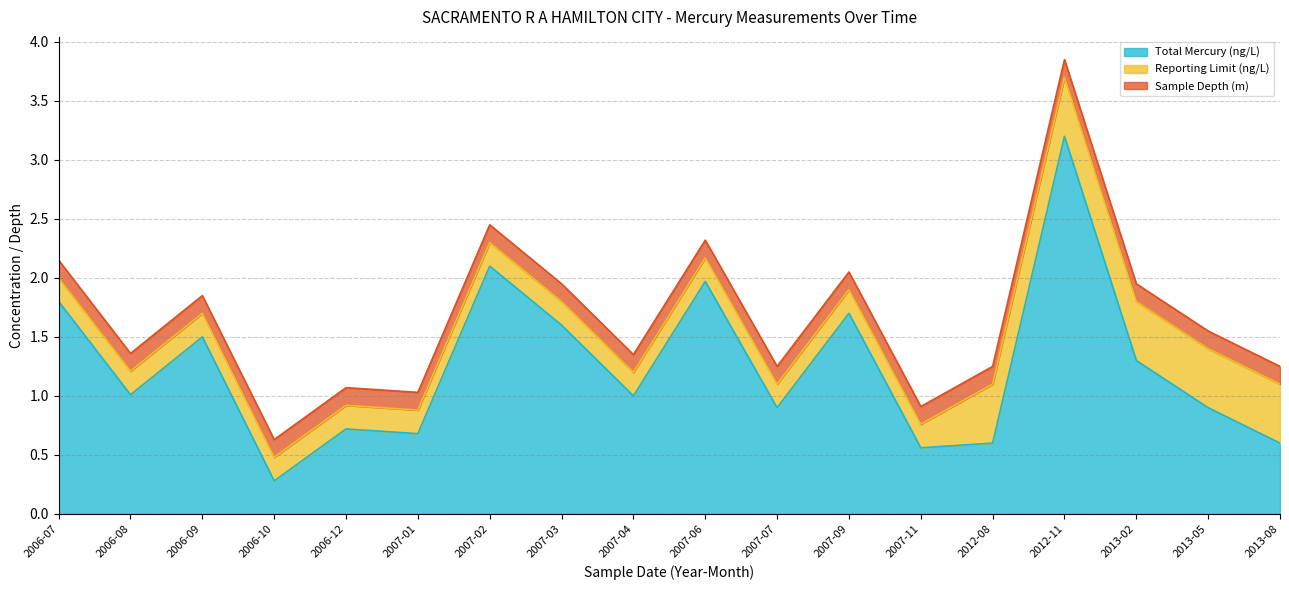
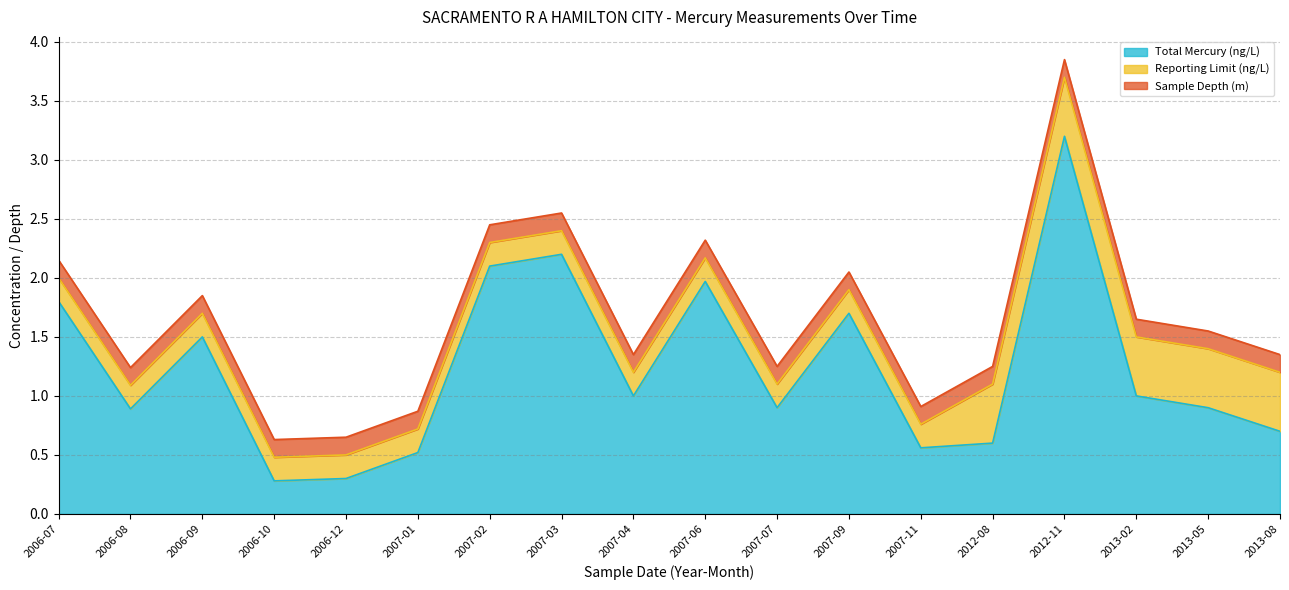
Total Mercury (ng/L), 2006-08: 1.01 -> 0.89
Total Mercury (ng/L), 2006-12: 0.72 -> 0.30
Total Mercury (ng/L), 2007-01: 0.68 -> 0.52
Total Mercury (ng/L), 2007-03: 1.6 -> 2.2
Total Mercury (ng/L), 2013-02: 1.3 -> 1.0
Total Mercury (ng/L), 2013-08: 0.6 -> 0.7
